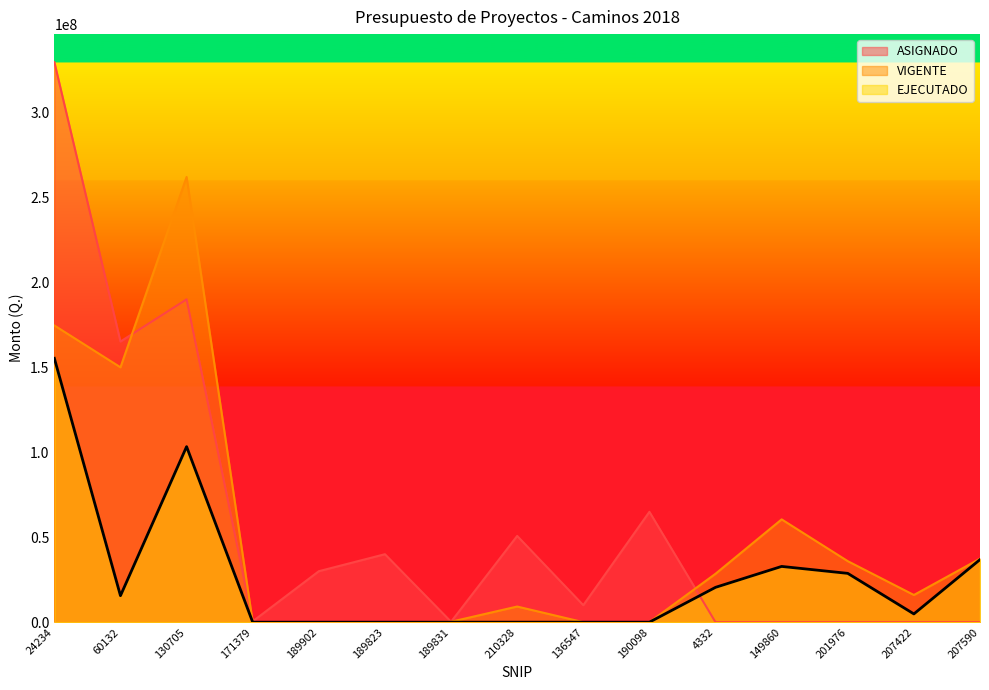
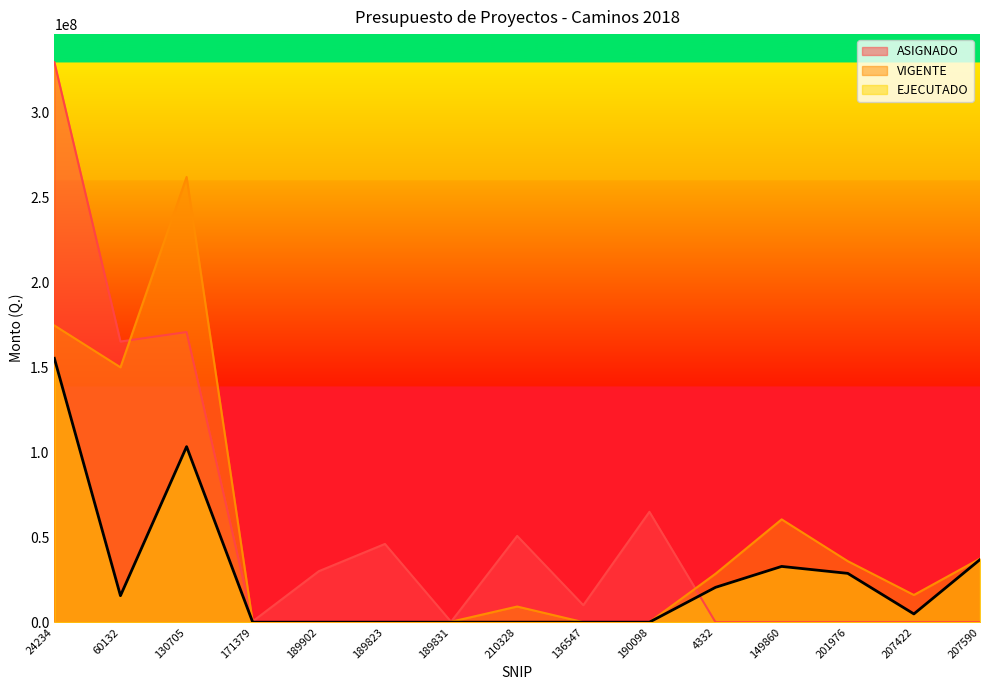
ASIGNADO, 130705: 190000000 -> 171000000
ASIGNADO, 189823: 40000000 -> 46000000
